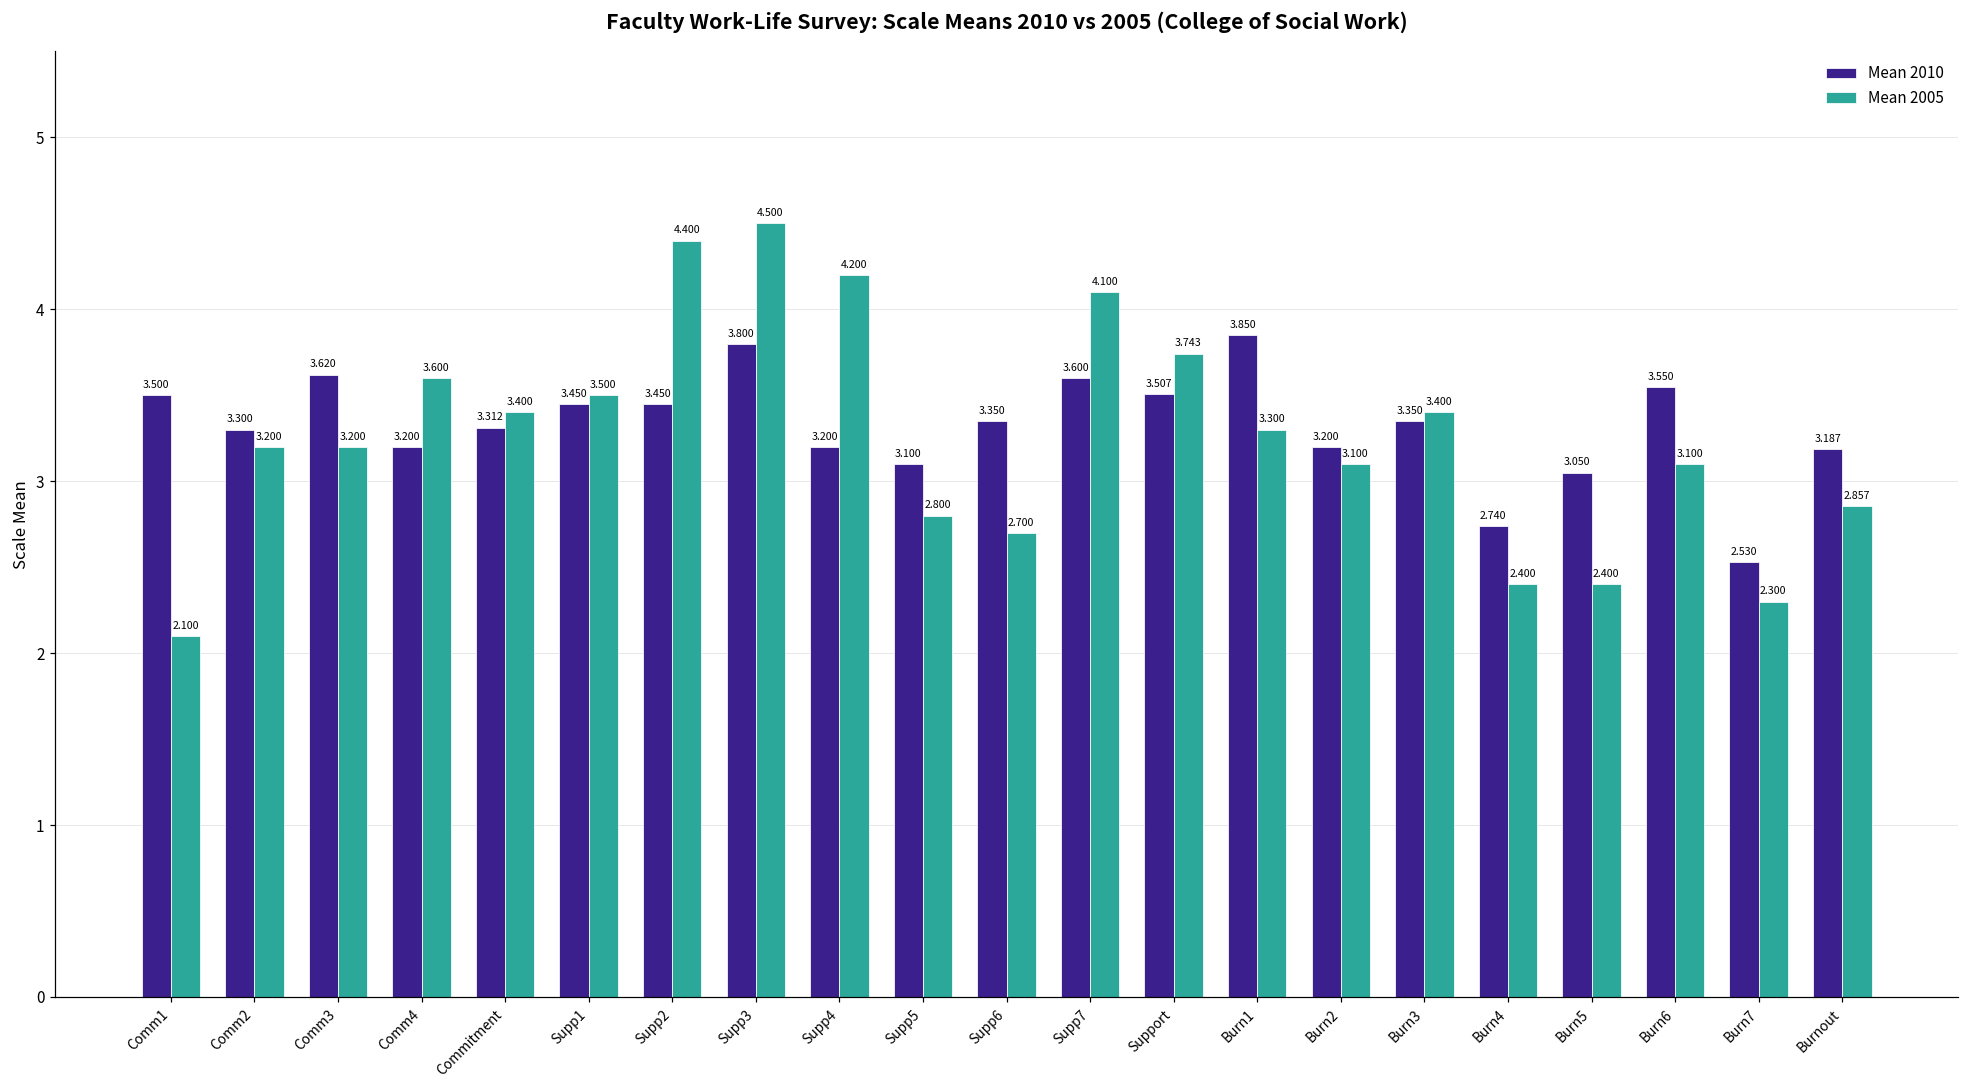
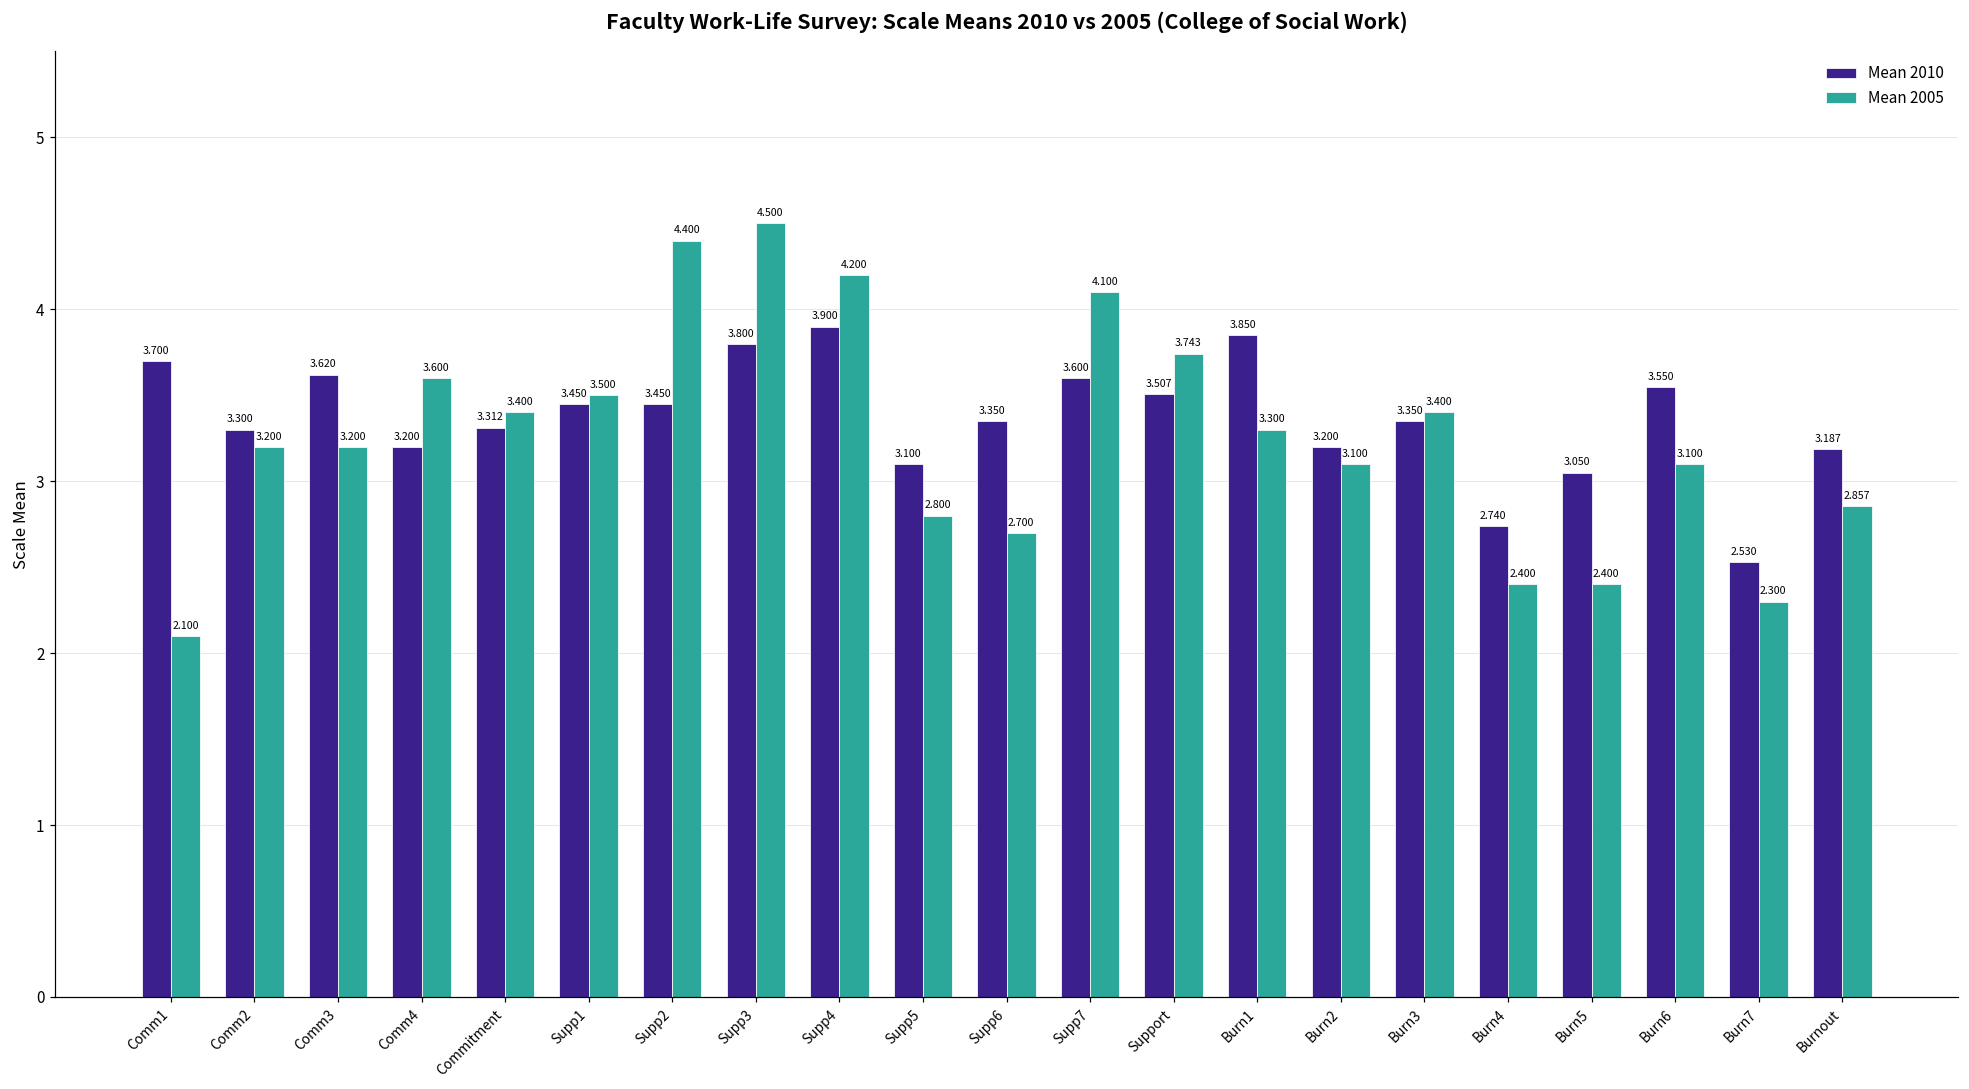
Mean 2010, Comm1: 3.500 -> 3.700
Mean 2010, Supp4: 3.200 -> 3.900
